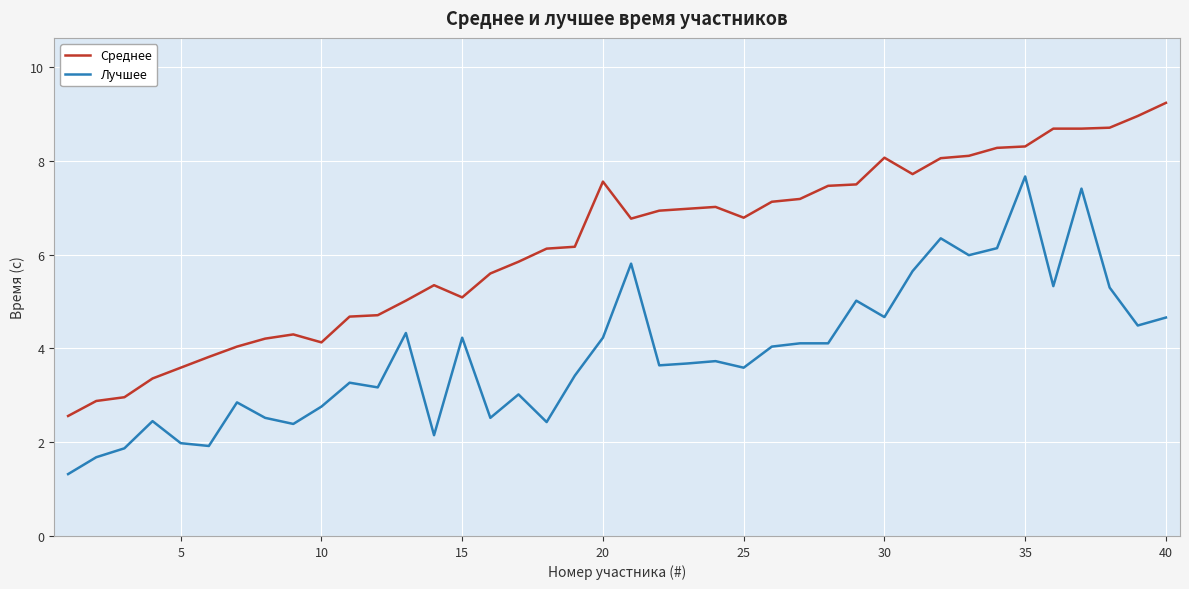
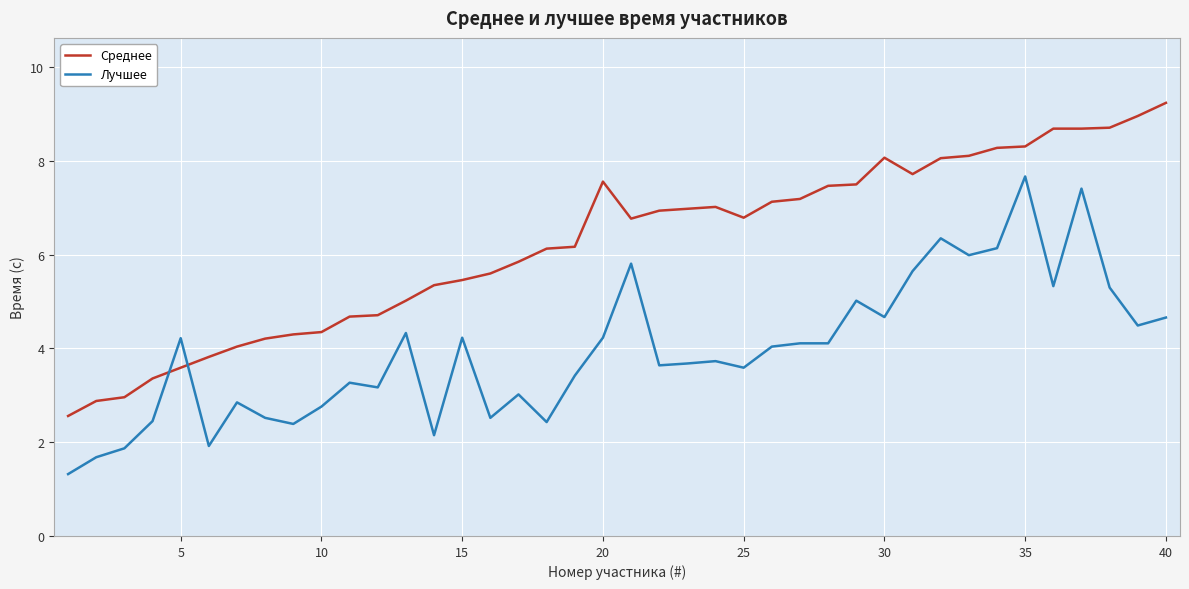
Лучшее, 5: 2.0 -> 4.2
Среднее, 10: 4.1 -> 4.4
Среднее, 15: 5.1 -> 5.5
